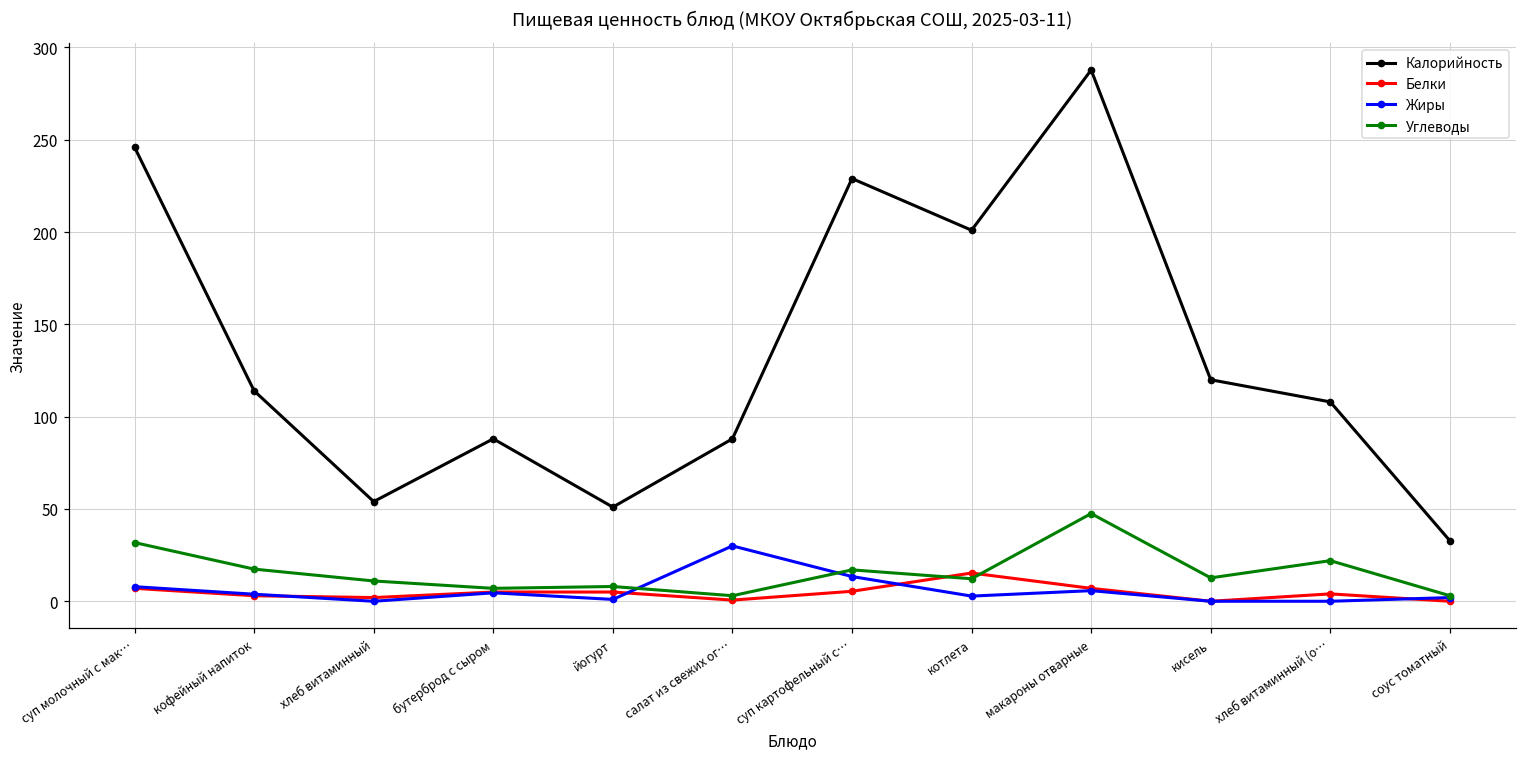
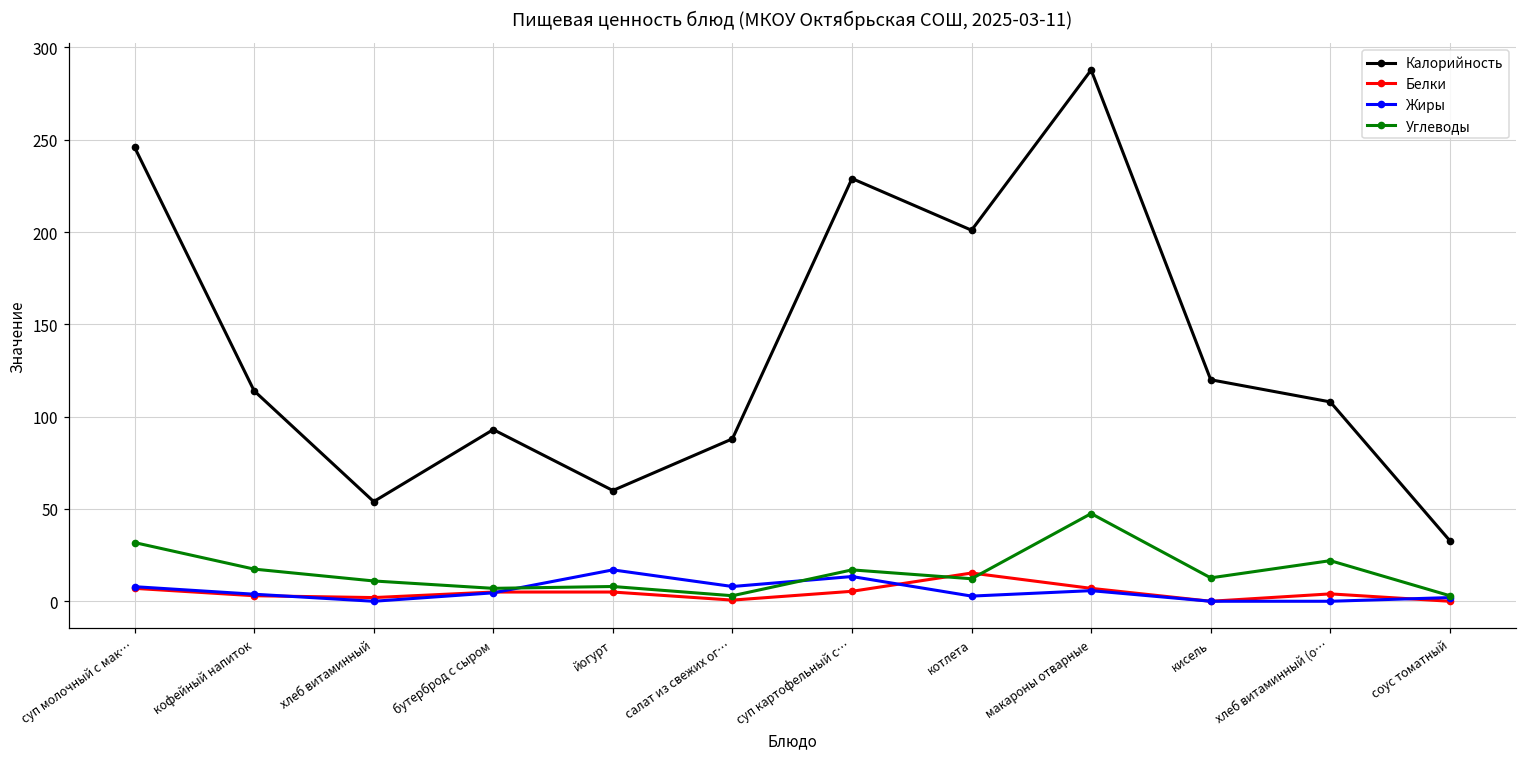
Калорийность, бутерброд с сыром: 88 -> 93
Калорийность, йогурт: 51 -> 60
Жиры, йогурт: 1 -> 17
Жиры, салат из свежих ог…: 30 -> 8
